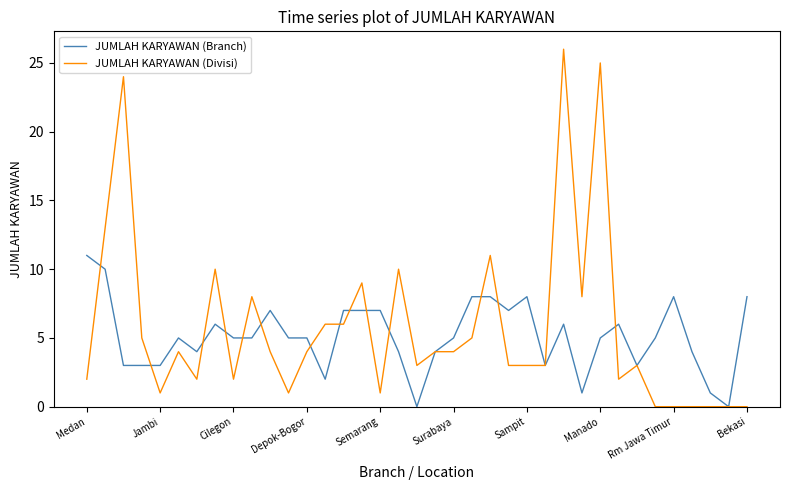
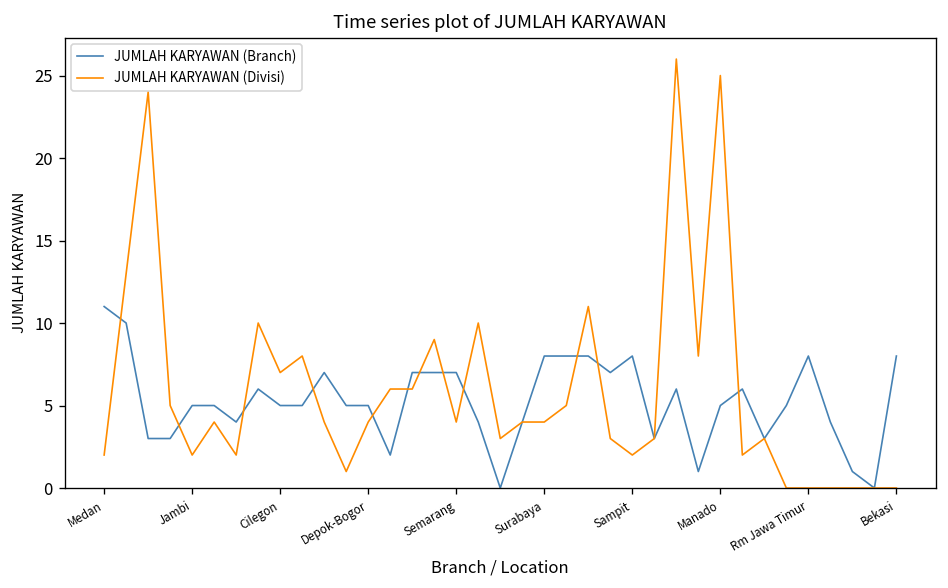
JUMLAH KARYAWAN (Branch), Jambi: 3 -> 5
JUMLAH KARYAWAN (Divisi), Jambi: 1 -> 2
JUMLAH KARYAWAN (Divisi), Cilegon: 2 -> 7
JUMLAH KARYAWAN (Divisi), Semarang: 1 -> 4
JUMLAH KARYAWAN (Branch), Surabaya: 5 -> 8
JUMLAH KARYAWAN (Divisi), Sampit: 3 -> 2
